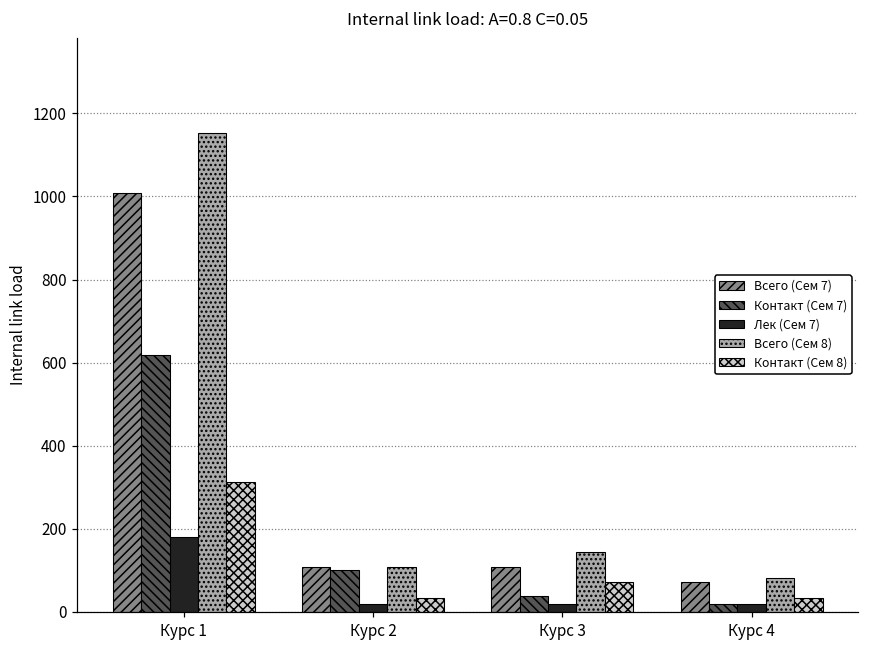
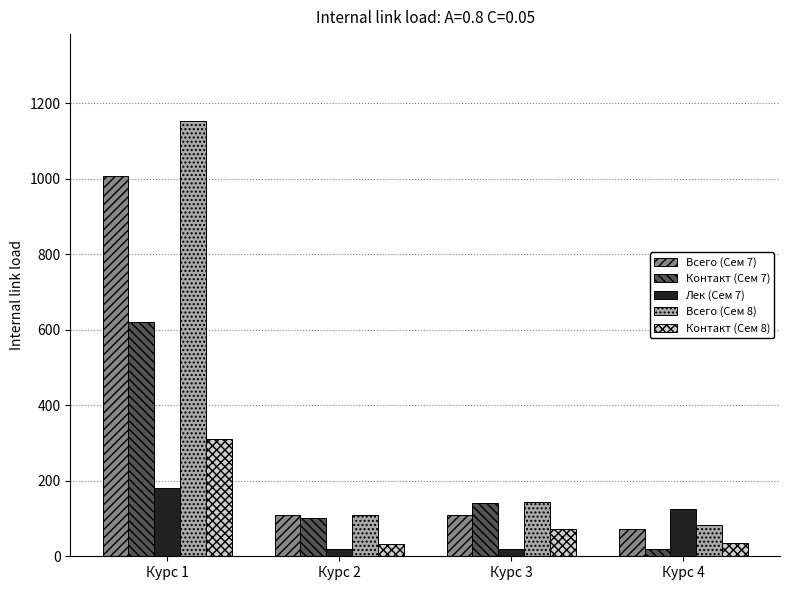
Контакт (Сем 7), Курс 3: 40 -> 140
Лек (Сем 7), Курс 4: 20 -> 130
